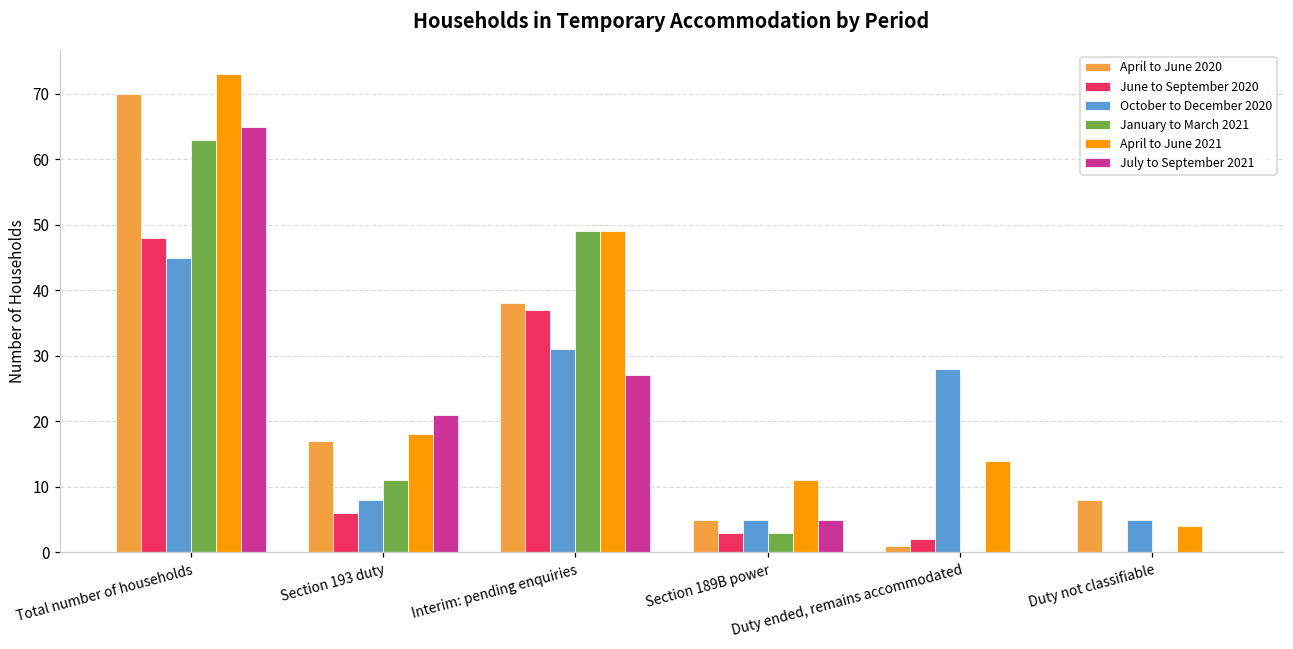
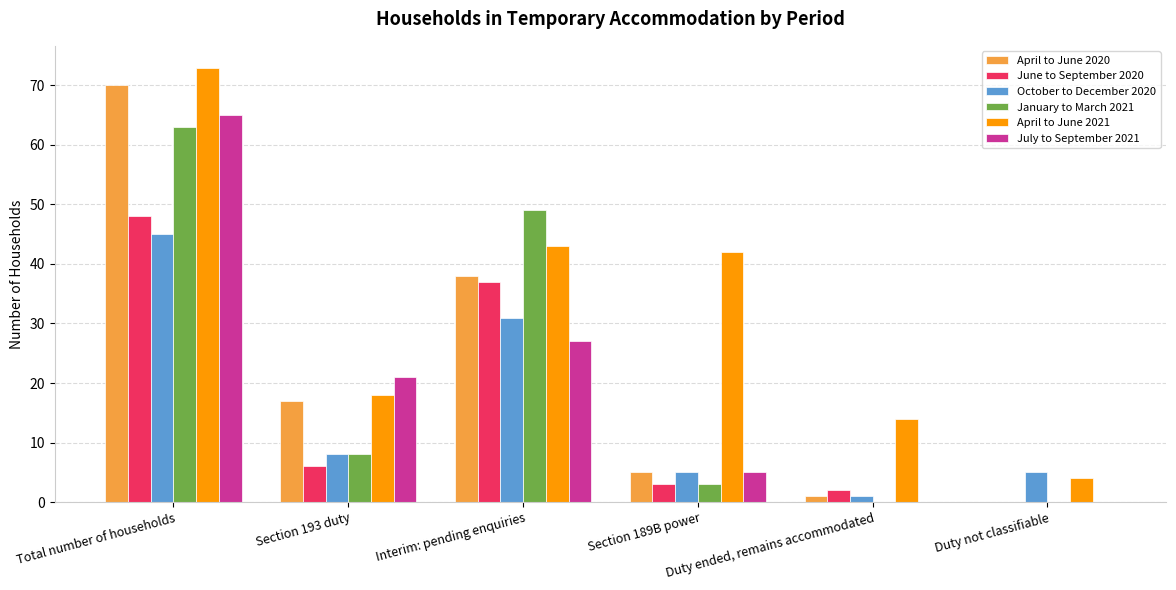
January to March 2021, Section 193 duty: 11 -> 8
April to June 2021, Interim: pending enquiries: 49 -> 43
April to June 2021, Section 189B power: 11 -> 42
October to December 2020, Duty ended, remains accommodated: 28 -> 1
April to June 2020, Duty not classifiable: 8 -> 0
